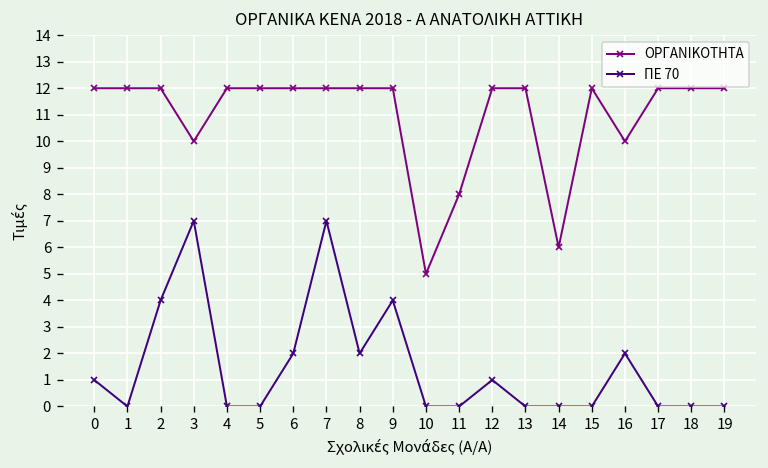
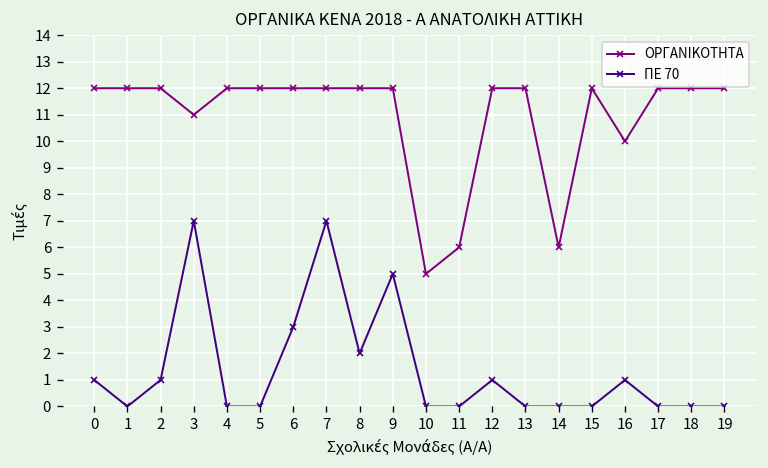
ΠΕ 70, 2: 4 -> 1
ΟΡΓΑΝΙΚΟΤΗΤΑ, 3: 10 -> 11
ΠΕ 70, 6: 2 -> 3
ΠΕ 70, 9: 4 -> 5
ΟΡΓΑΝΙΚΟΤΗΤΑ, 11: 8 -> 6
ΠΕ 70, 16: 2 -> 1
